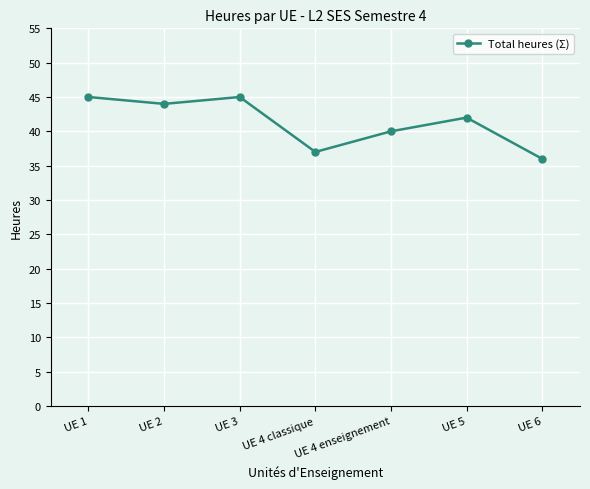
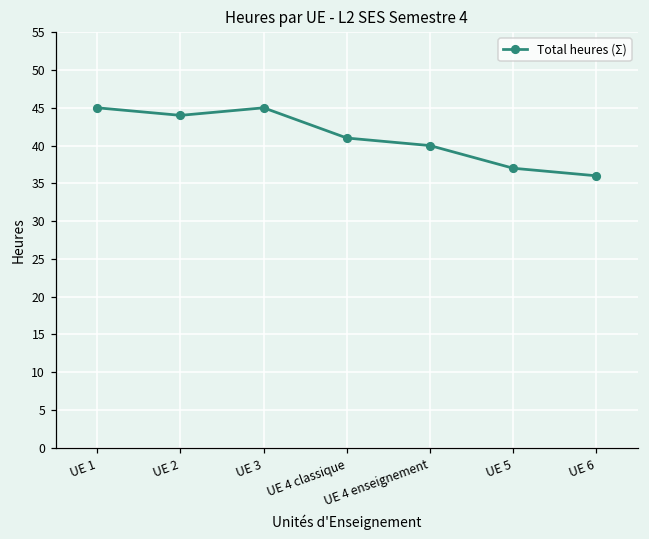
UE 4 classique: 37 -> 41
UE 5: 42 -> 37
